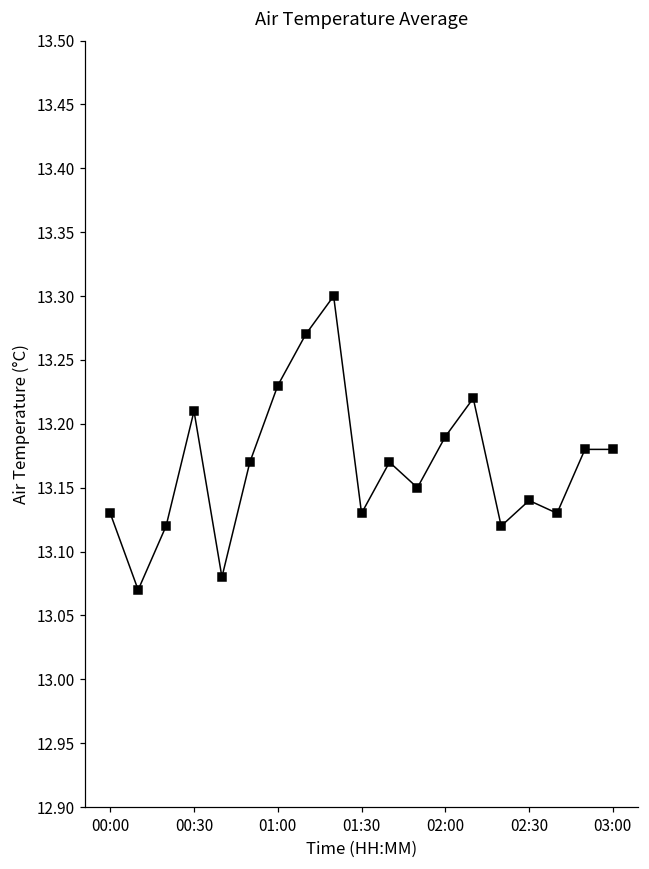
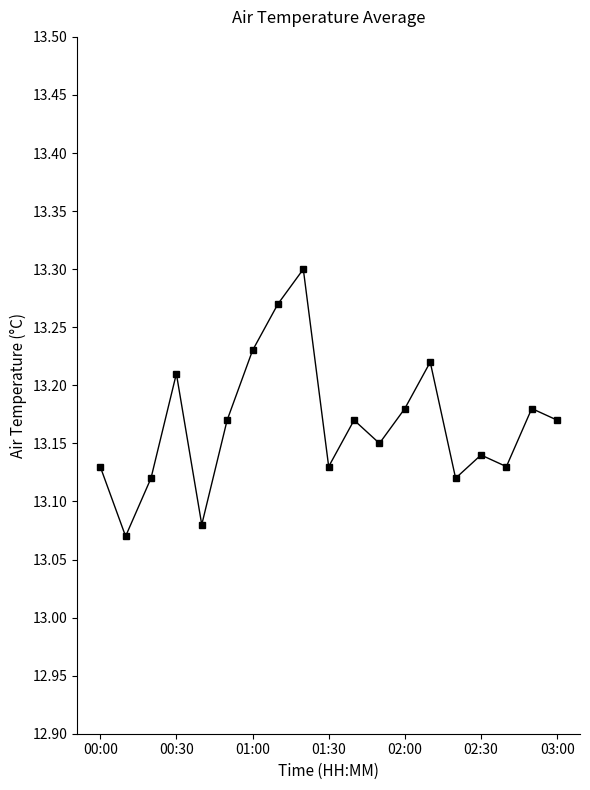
02:00: 13.19 -> 13.18
03:00: 13.18 -> 13.17
